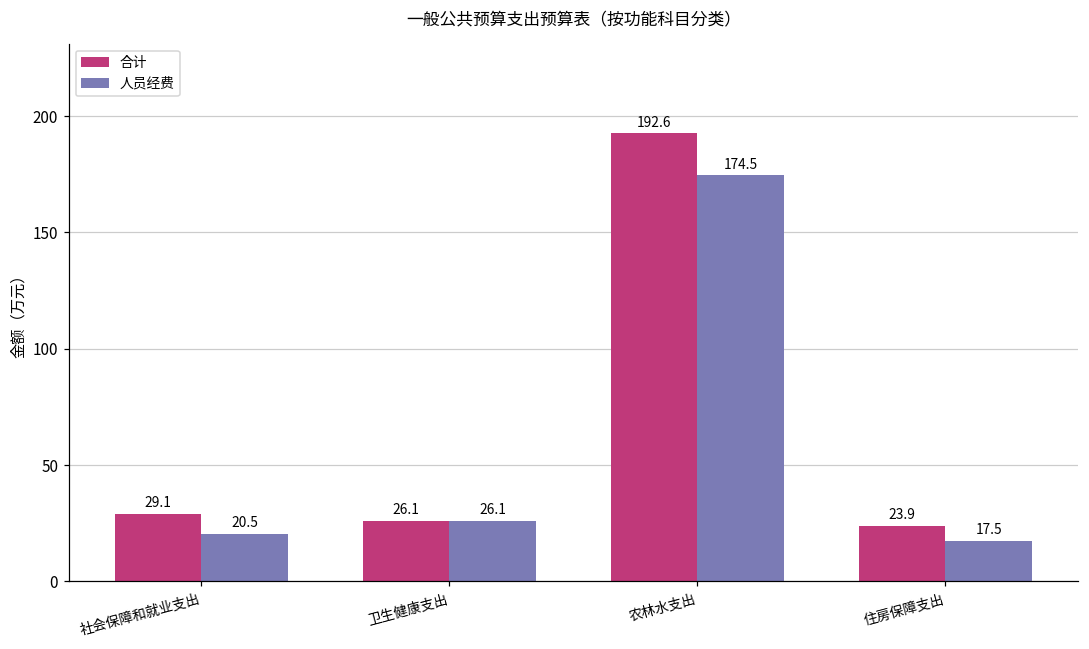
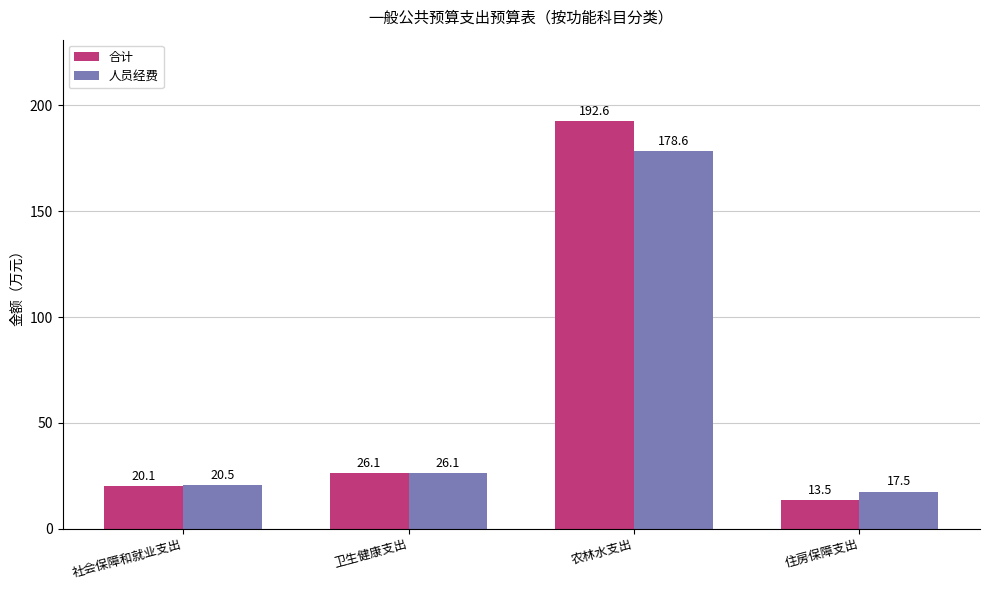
合计, 社会保障和就业支出: 29.1 -> 20.1
人员经费, 农林水支出: 174.5 -> 178.6
合计, 住房保障支出: 23.9 -> 13.5
